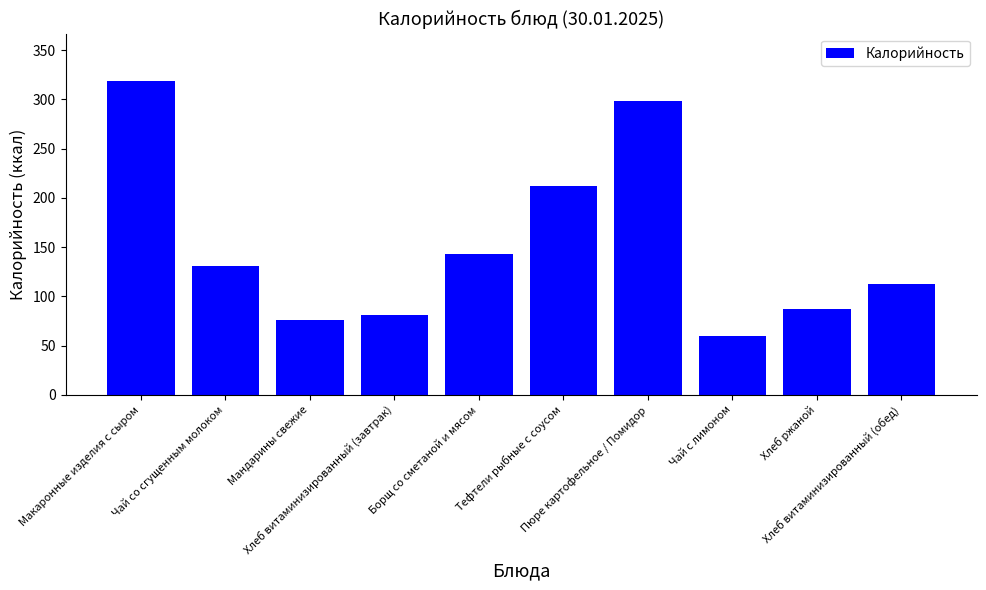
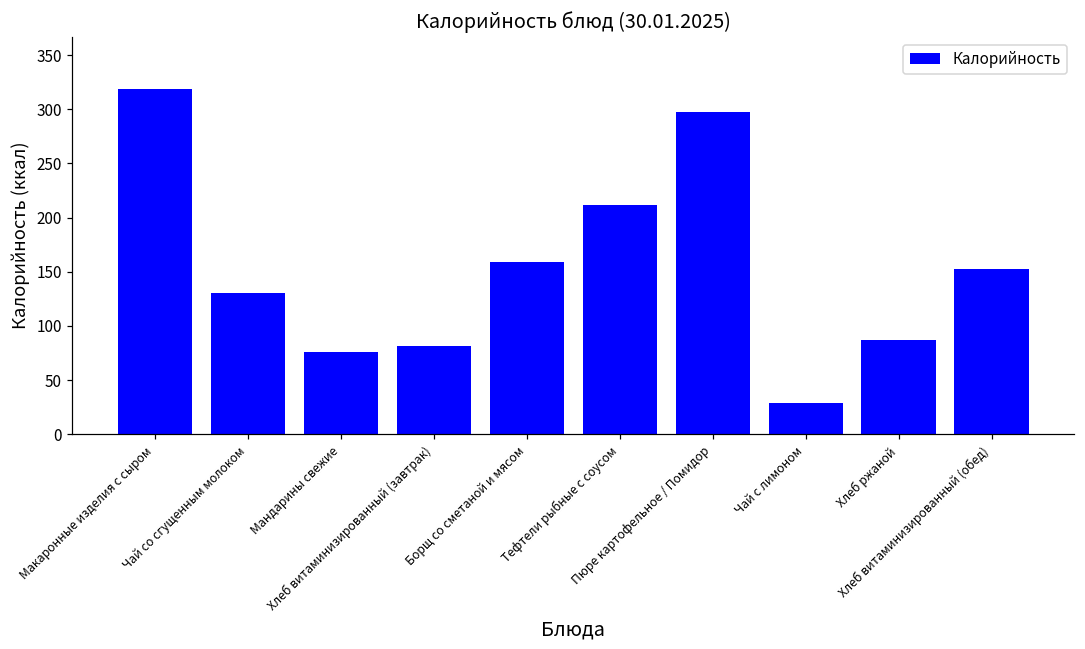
Борщ со сметаной и мясом: 140 -> 160
Чай с лимоном: 60 -> 30
Хлеб витаминизированный (обед): 110 -> 150
